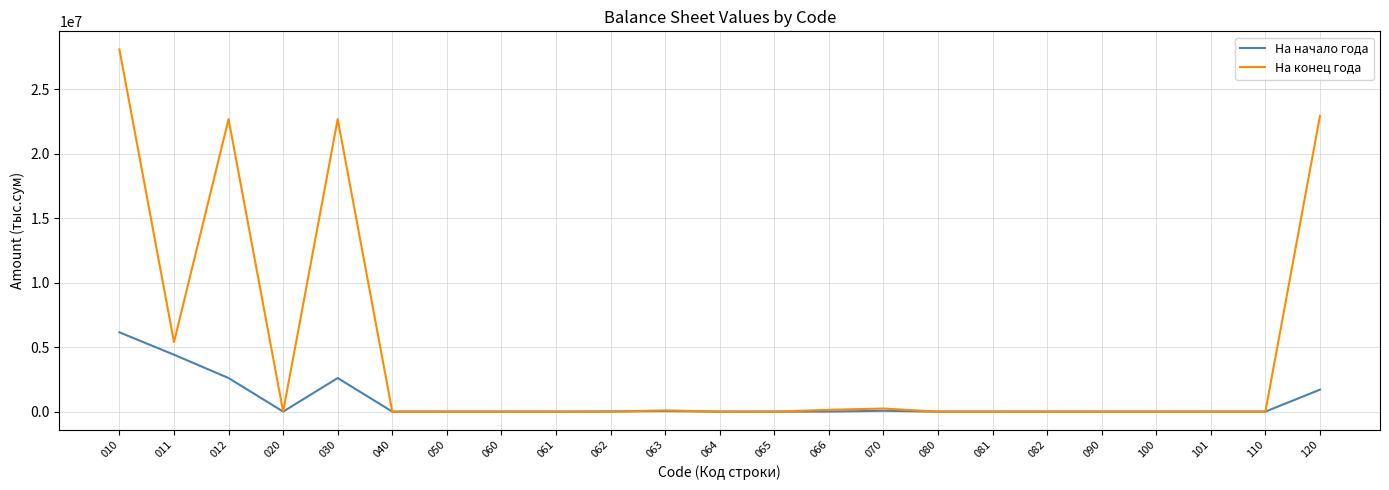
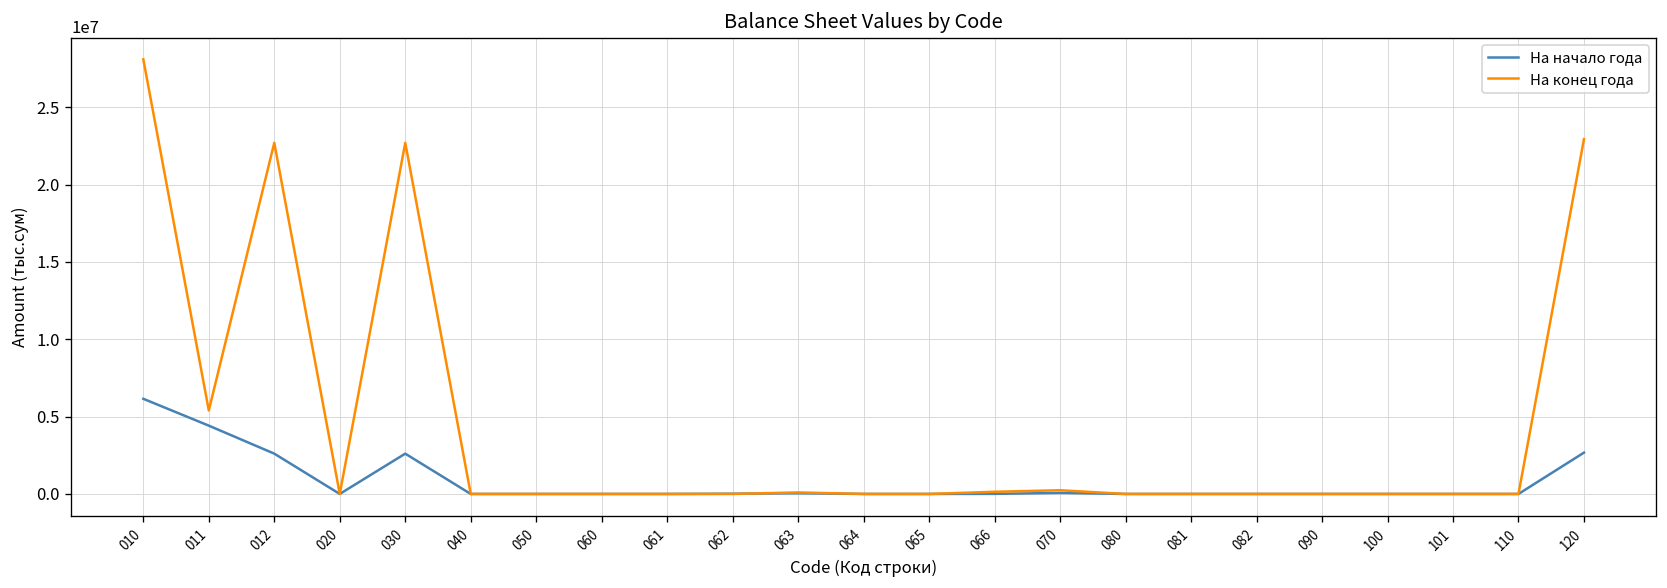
На начало года, 120: 1700000 -> 2700000
